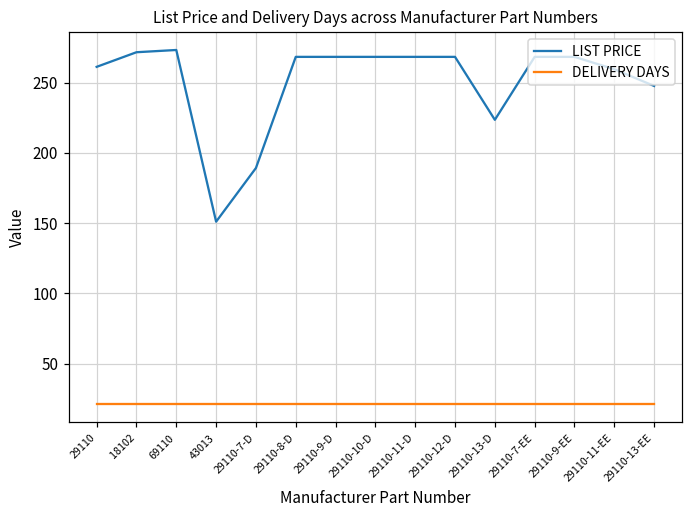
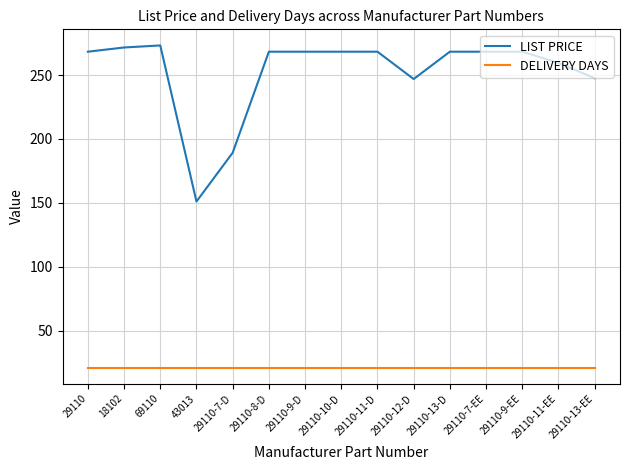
LIST PRICE, 29110: 261 -> 268
LIST PRICE, 29110-12-D: 268 -> 247
LIST PRICE, 29110-13-D: 224 -> 268
